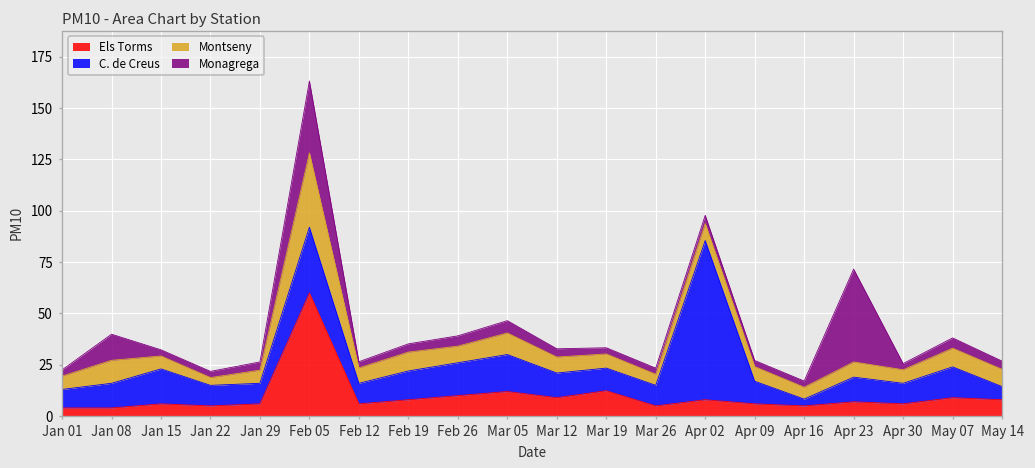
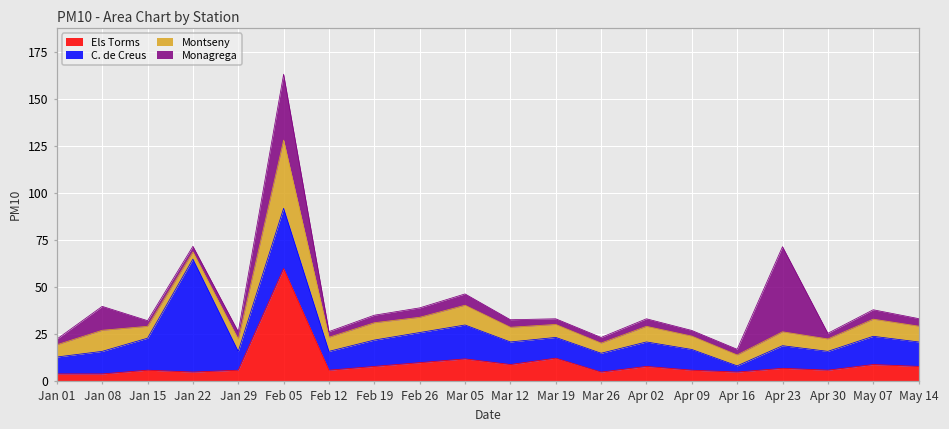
C. de Creus, Jan 22: 10 -> 60
C. de Creus, Apr 02: 78 -> 13
C. de Creus, May 14: 6 -> 13
